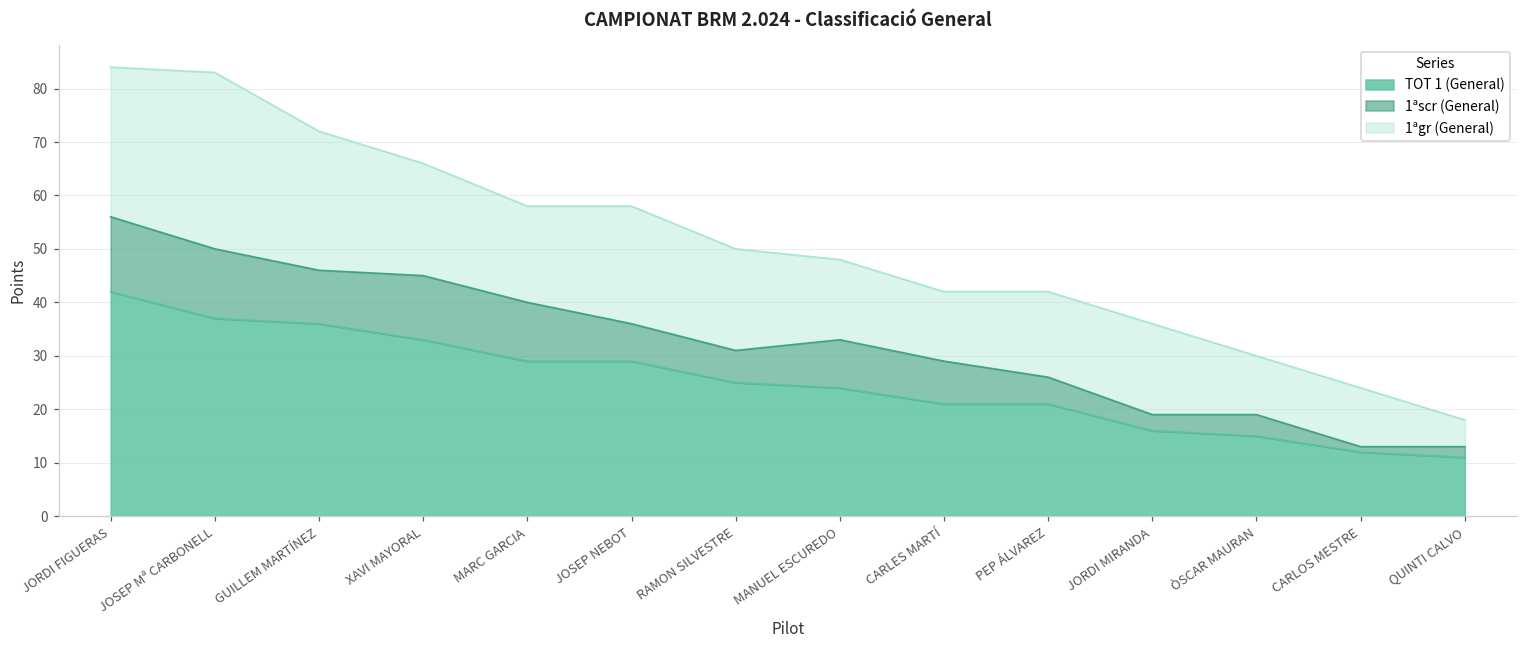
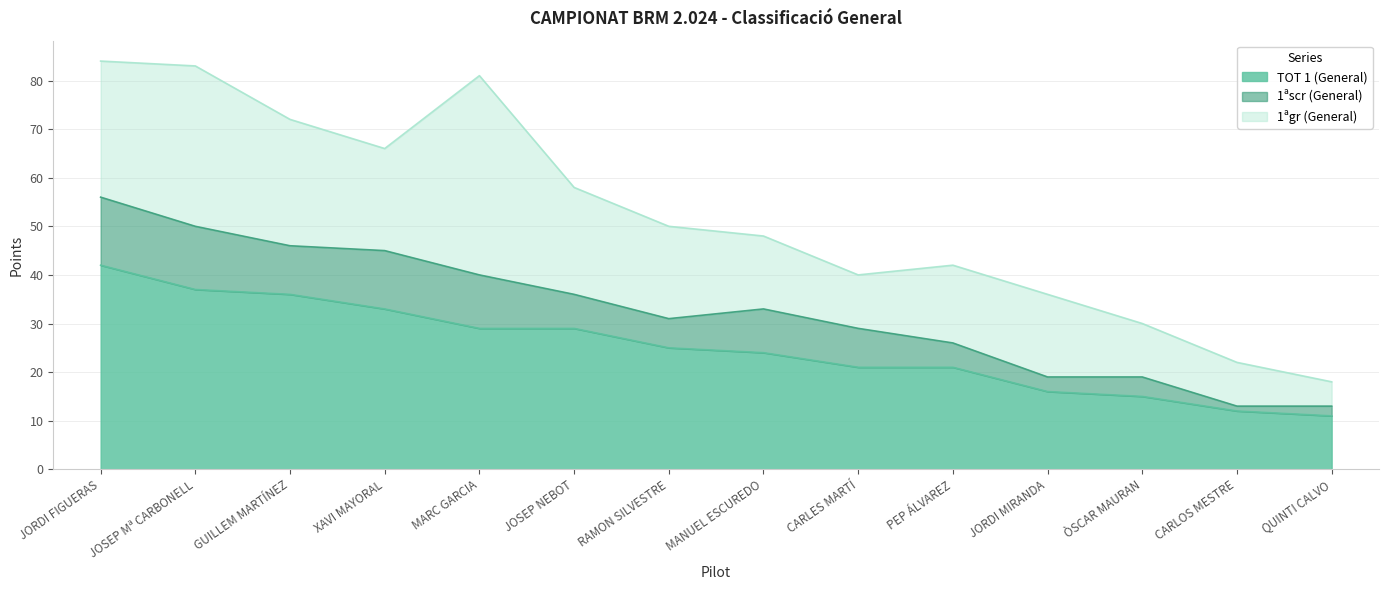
1ªgr (General), MARC GARCIA: 18 -> 41
1ªgr (General), CARLES MARTÍ: 13 -> 11
1ªgr (General), CARLOS MESTRE: 11 -> 9
